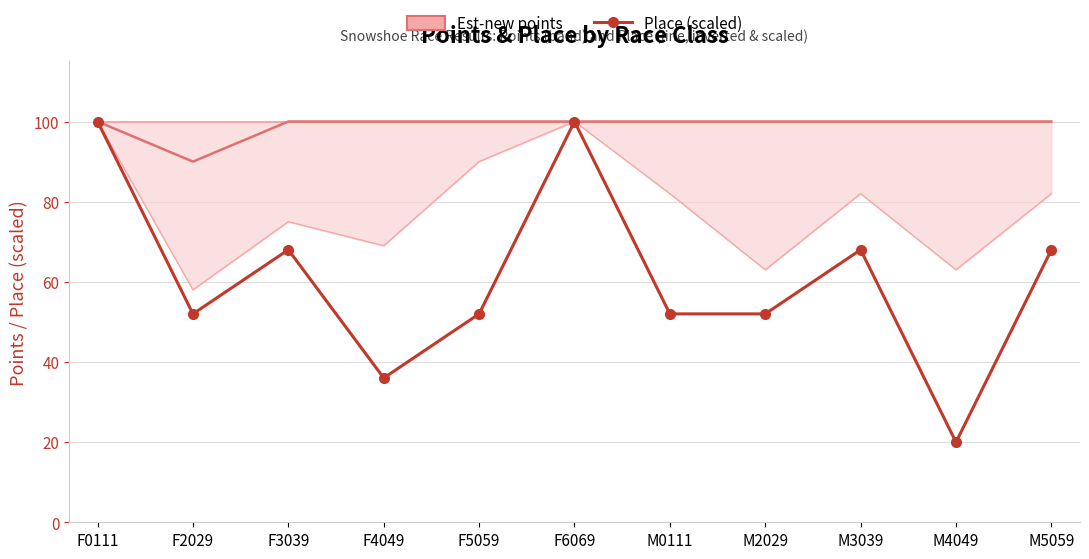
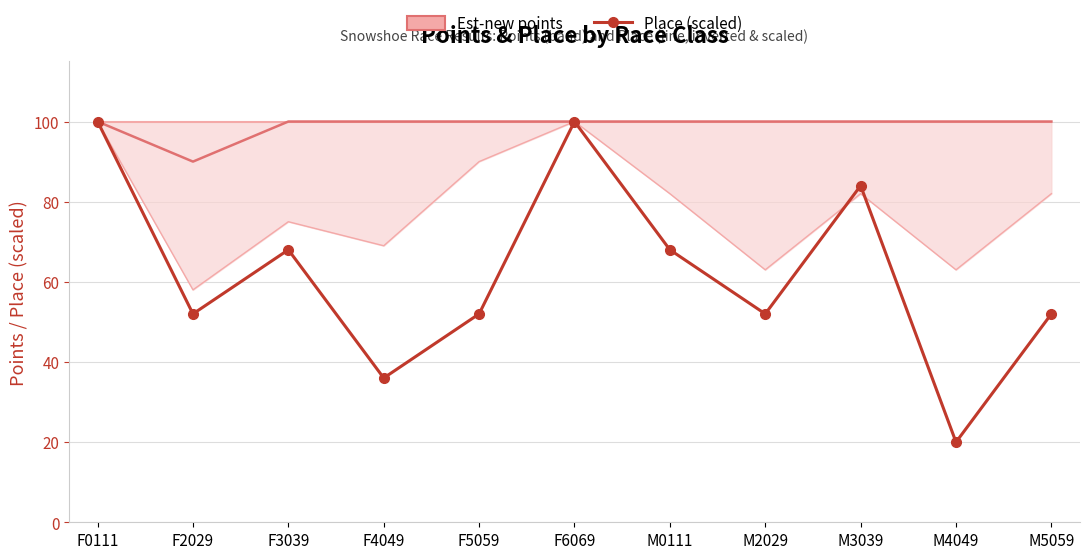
Place (scaled), M0111: 52 -> 68
Place (scaled), M3039: 68 -> 84
Place (scaled), M5059: 68 -> 52
